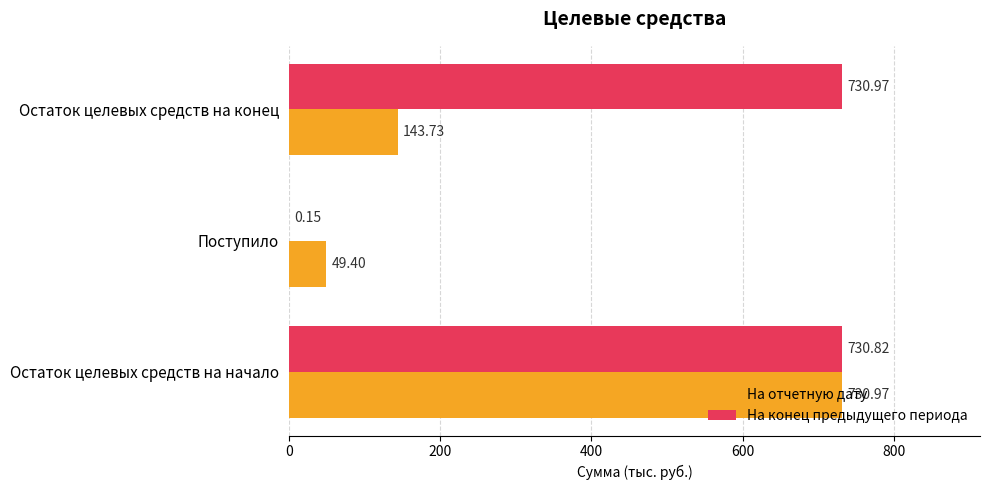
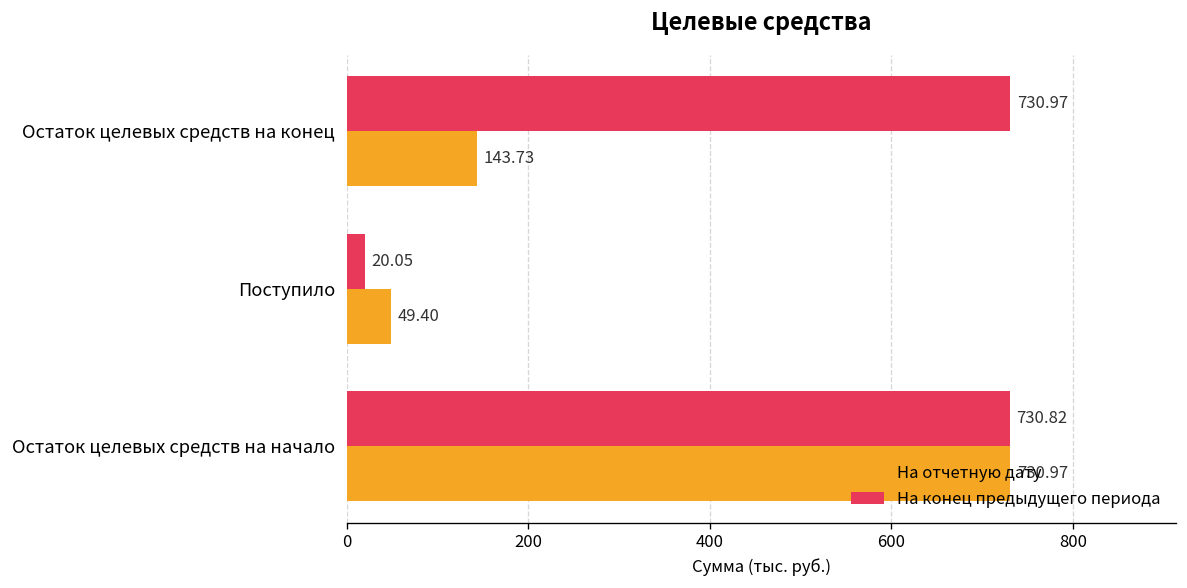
На конец предыдущего периода, Поступило: 0.15 -> 20.05
